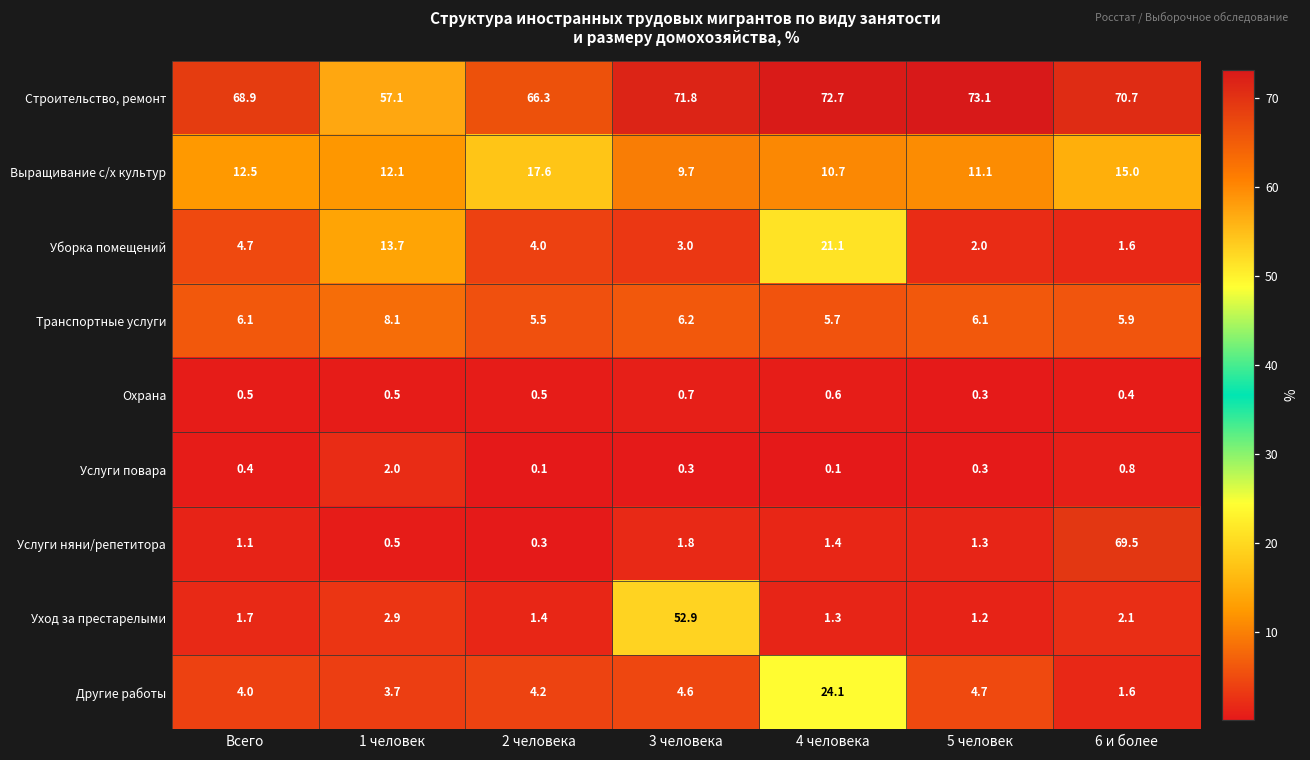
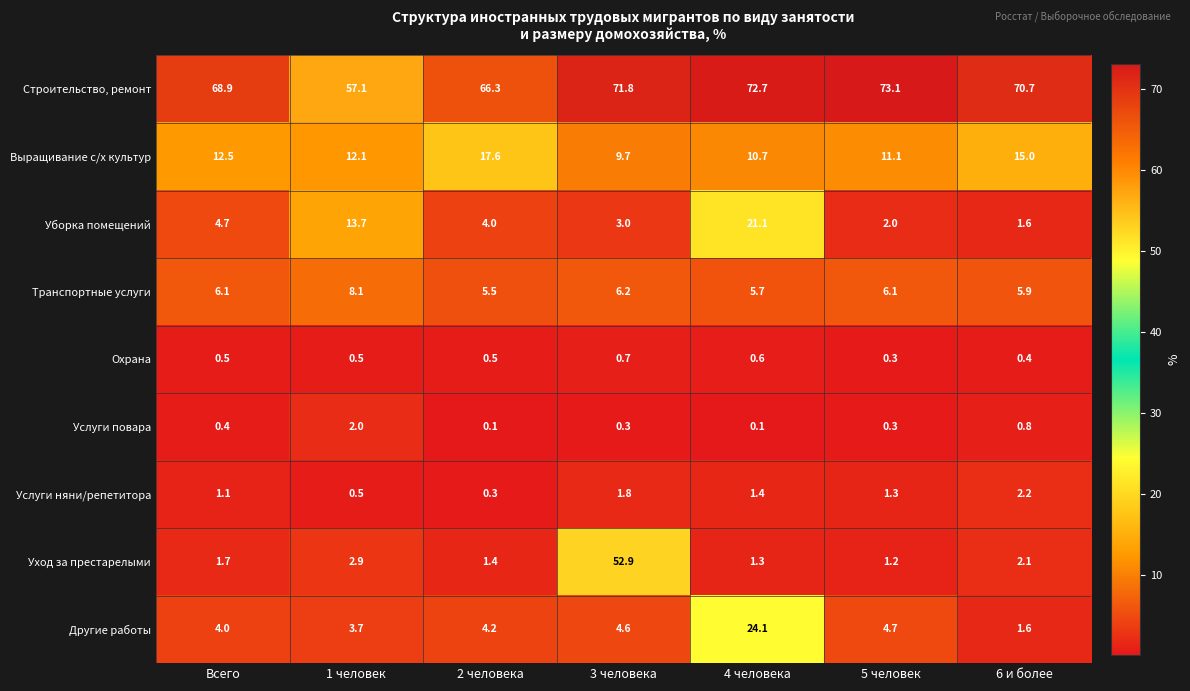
Услуги няни/репетитора, 6 и более: 69.5 -> 2.2
